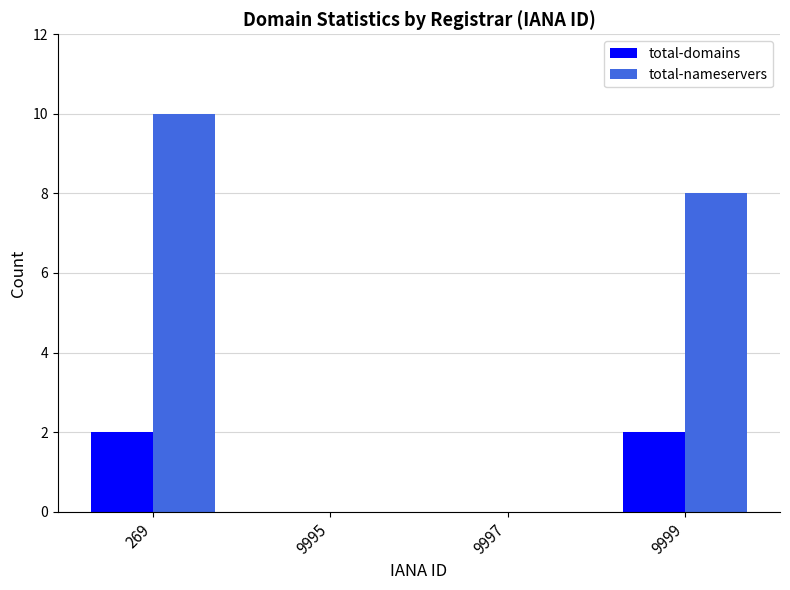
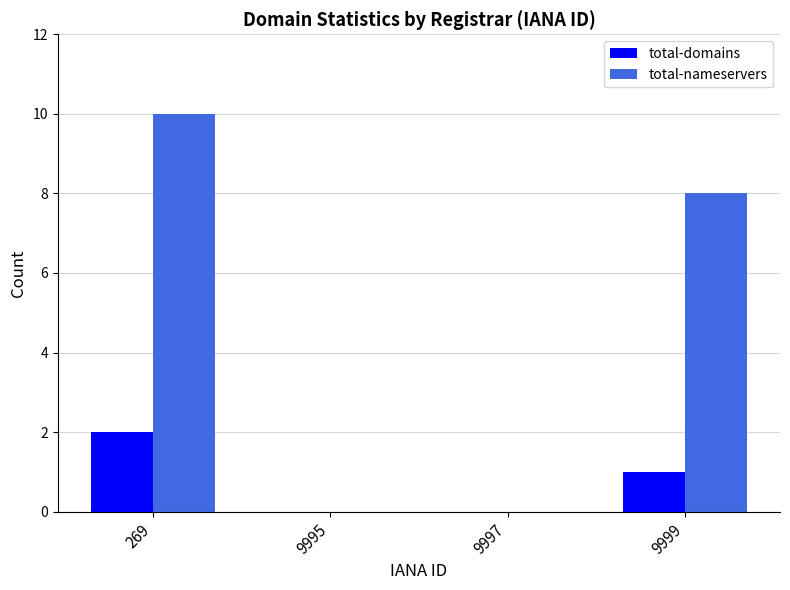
total-domains, 9999: 2 -> 1
